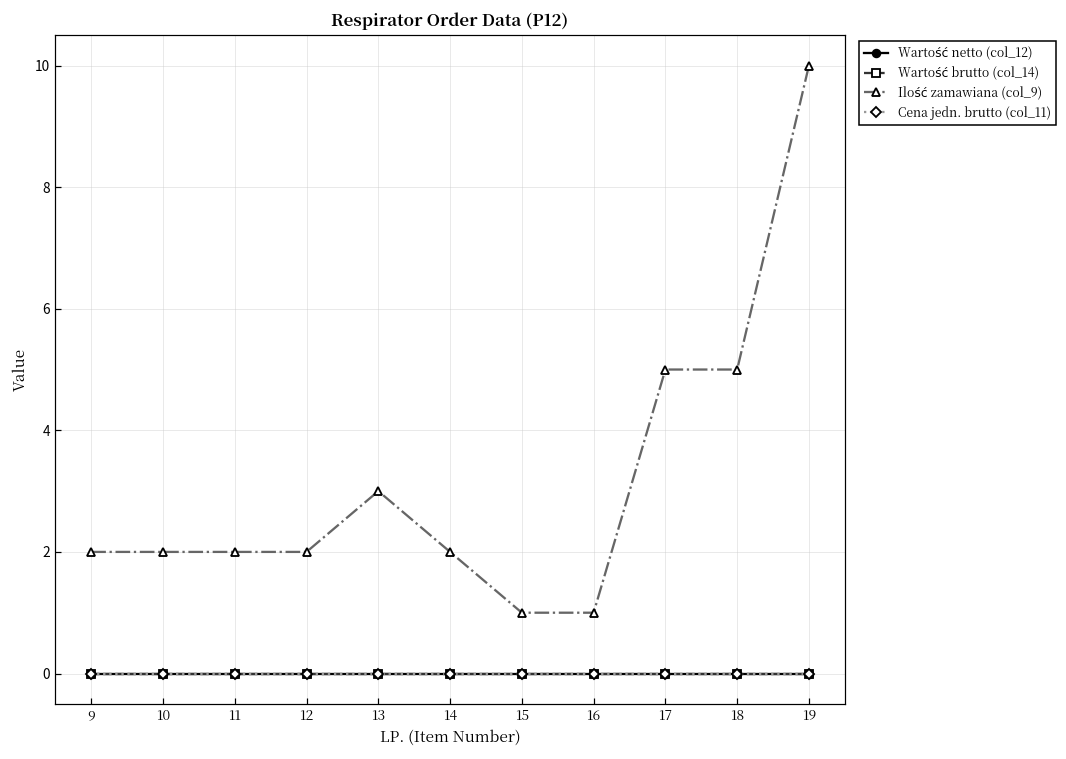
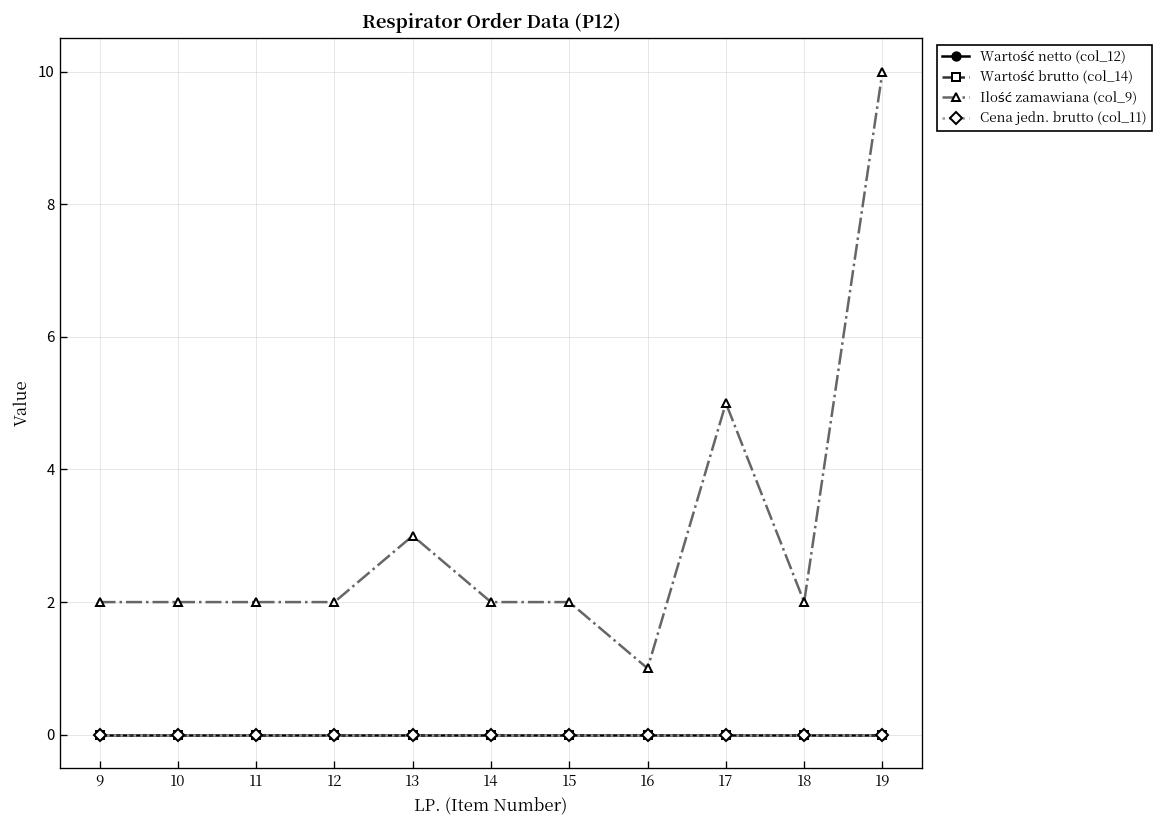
Ilość zamawiana (col_9), 15: 1 -> 2
Ilość zamawiana (col_9), 18: 5 -> 2
